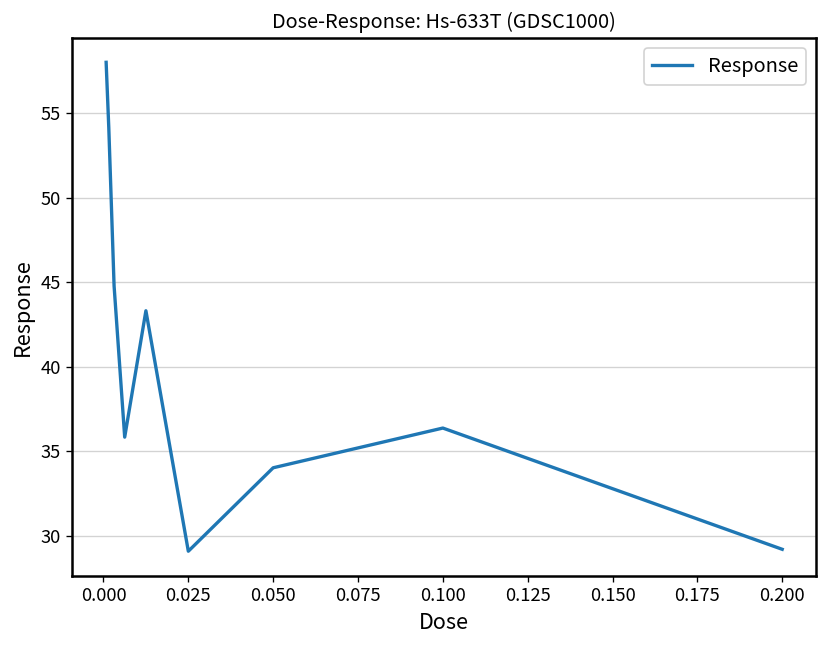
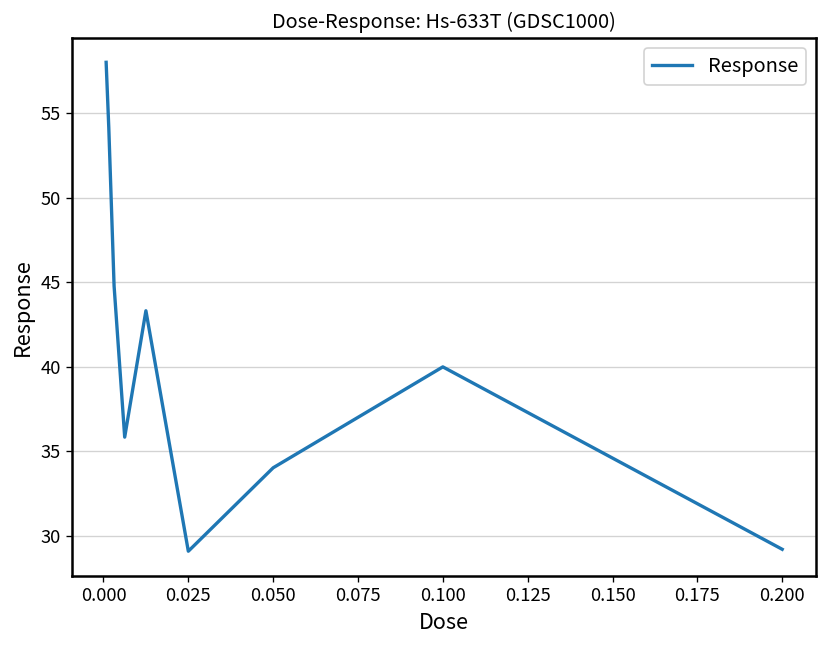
0.100: 36.4 -> 40.0
